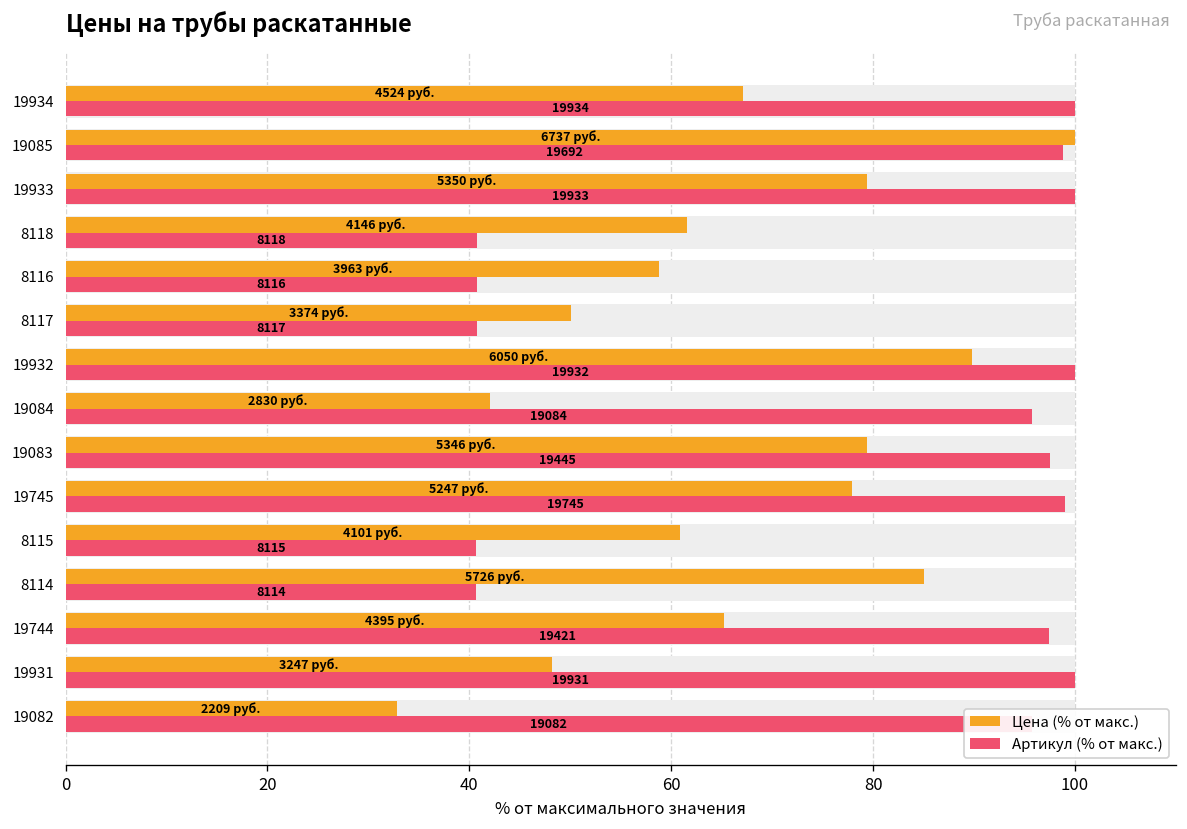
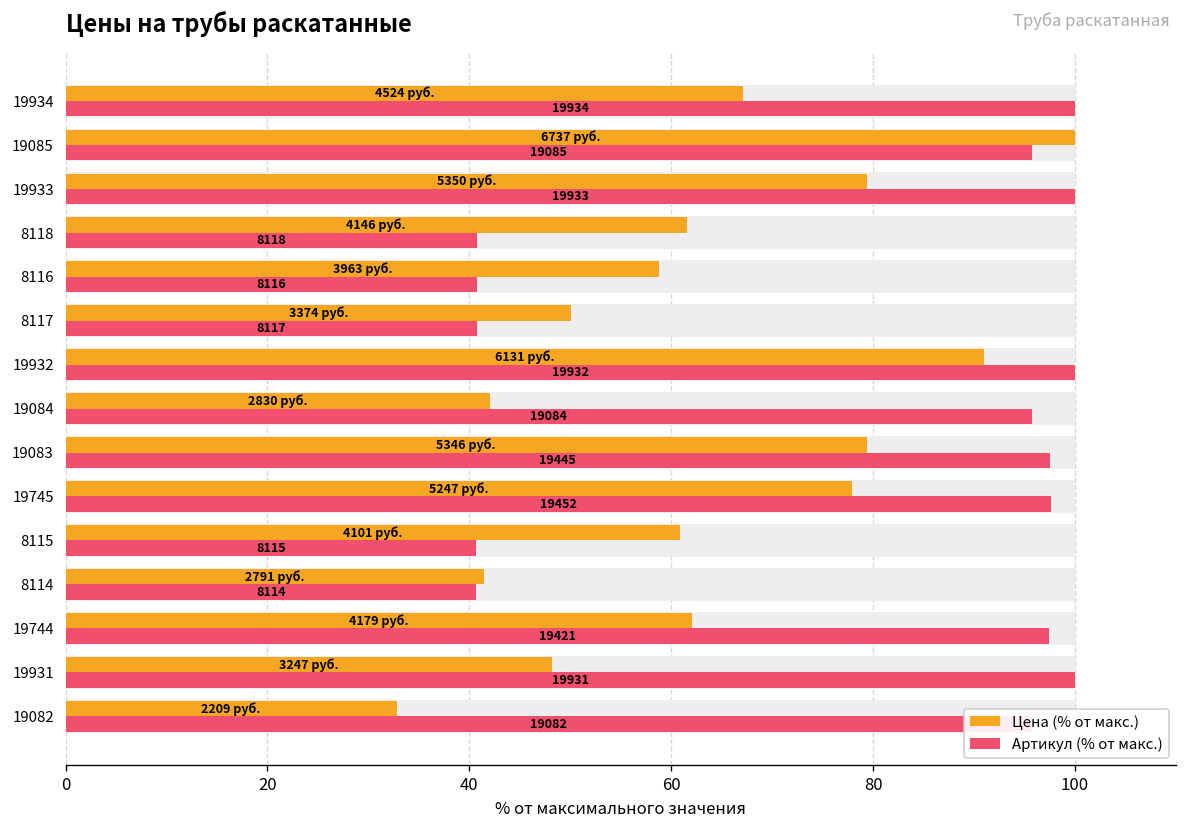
Артикул (% от макс.), 19085: 19692 -> 19085
Цена (% от макс.), 19932: 6050 -> 6131
Артикул (% от макс.), 19745: 19745 -> 19452
Цена (% от макс.), 8114: 5726 -> 2791
Цена (% от макс.), 19744: 4395 -> 4179
